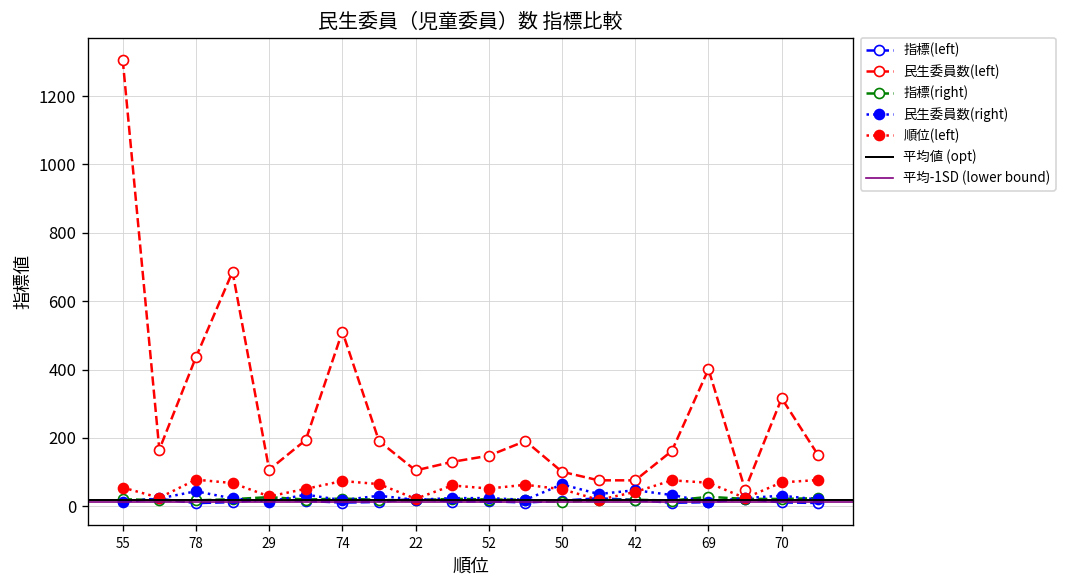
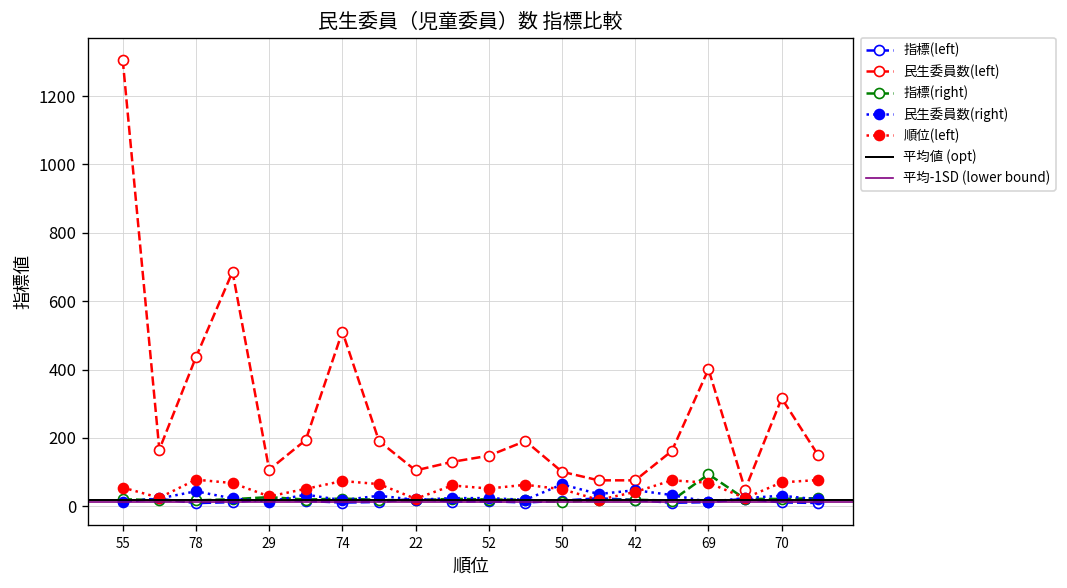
指標(right), 69: 30 -> 90
